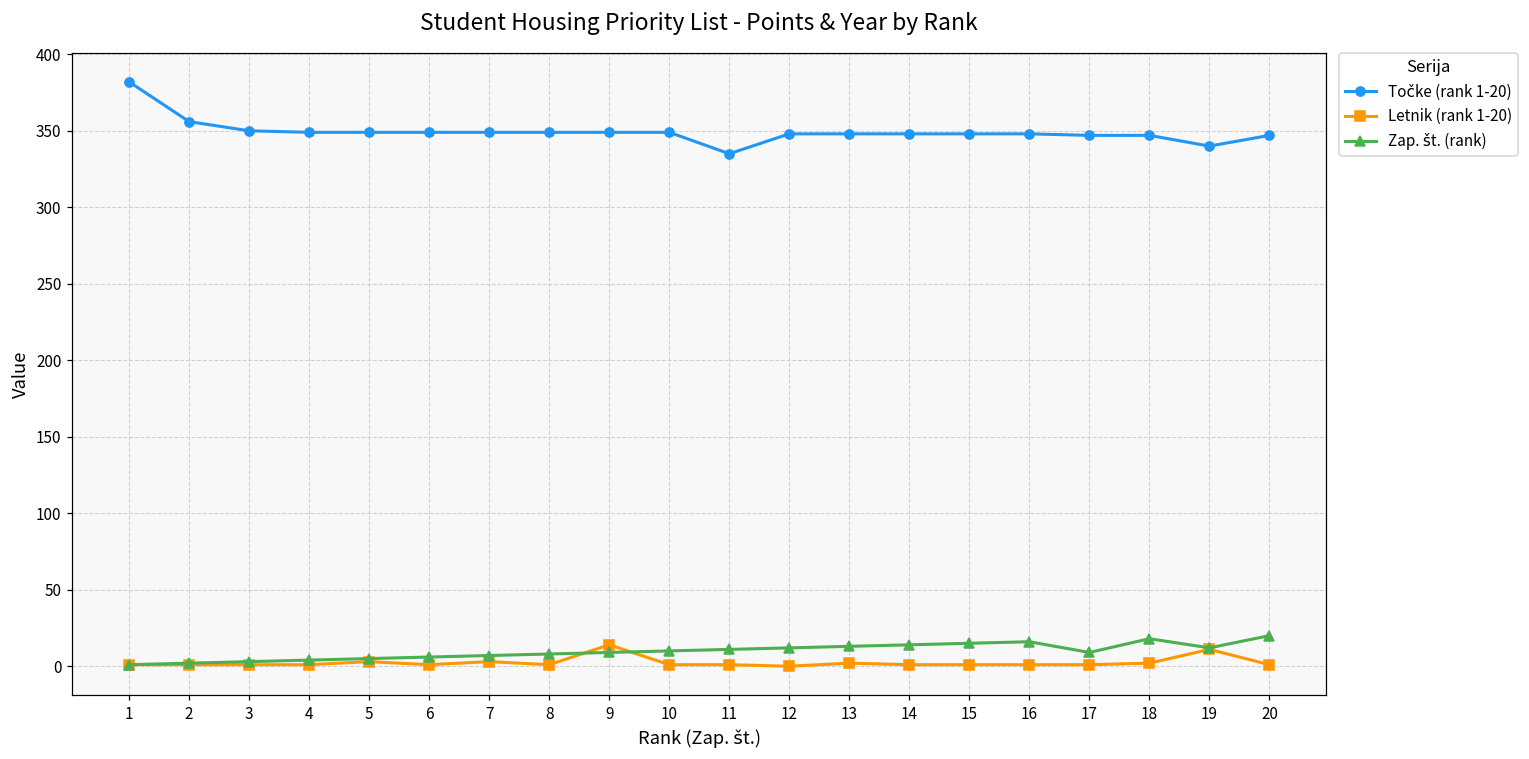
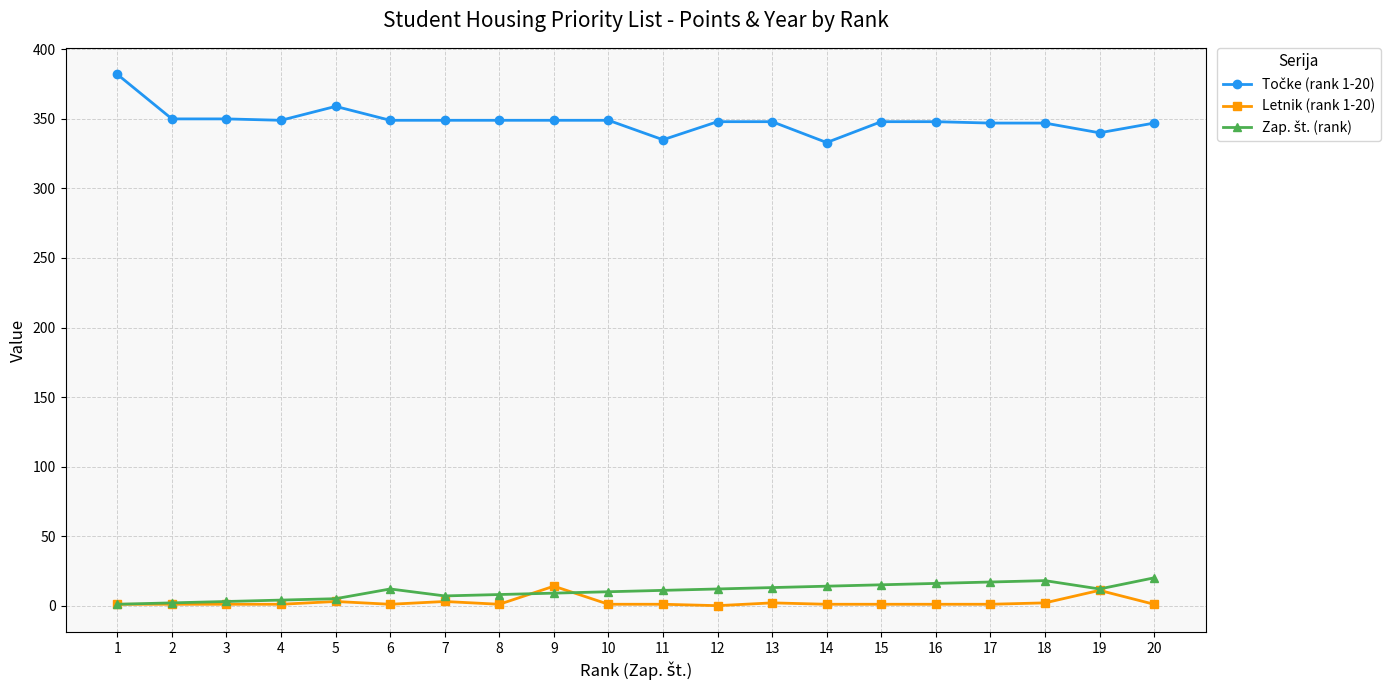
Točke (rank 1-20), 2: 356 -> 350
Točke (rank 1-20), 5: 349 -> 359
Zap. št. (rank), 6: 6 -> 12
Točke (rank 1-20), 14: 348 -> 333
Zap. št. (rank), 17: 9 -> 17
